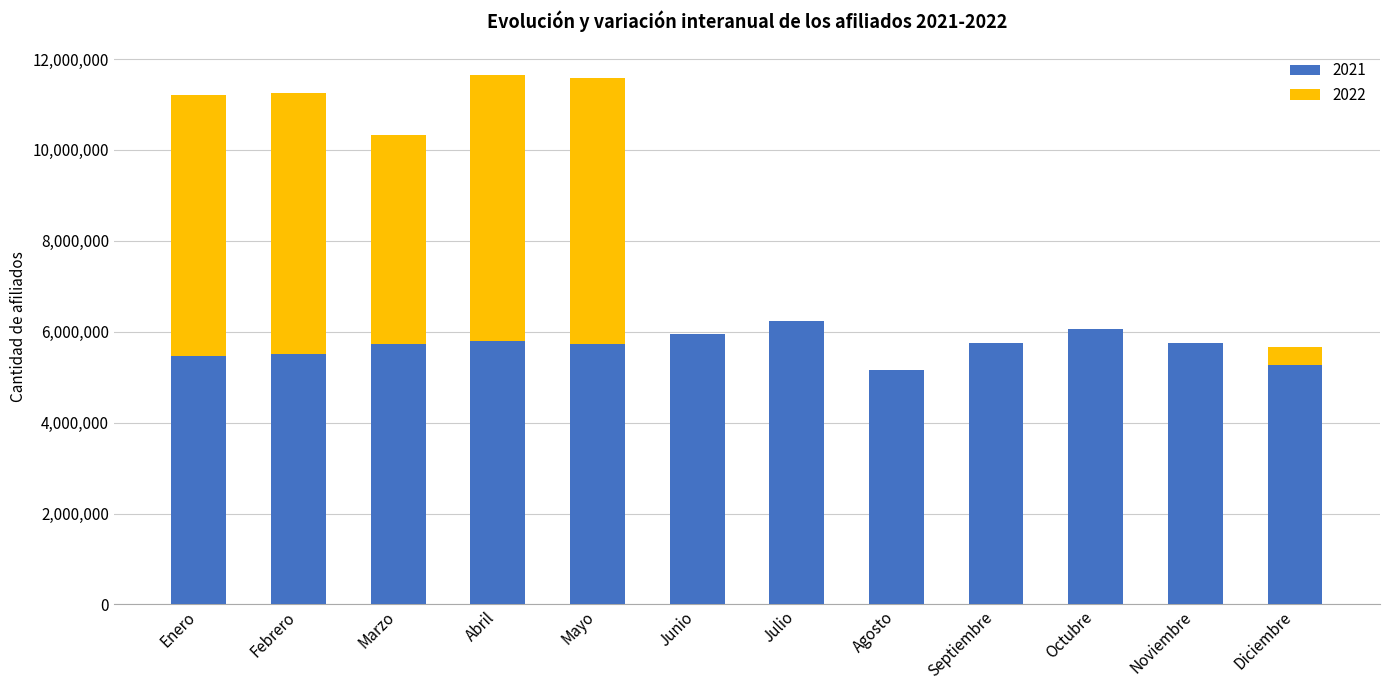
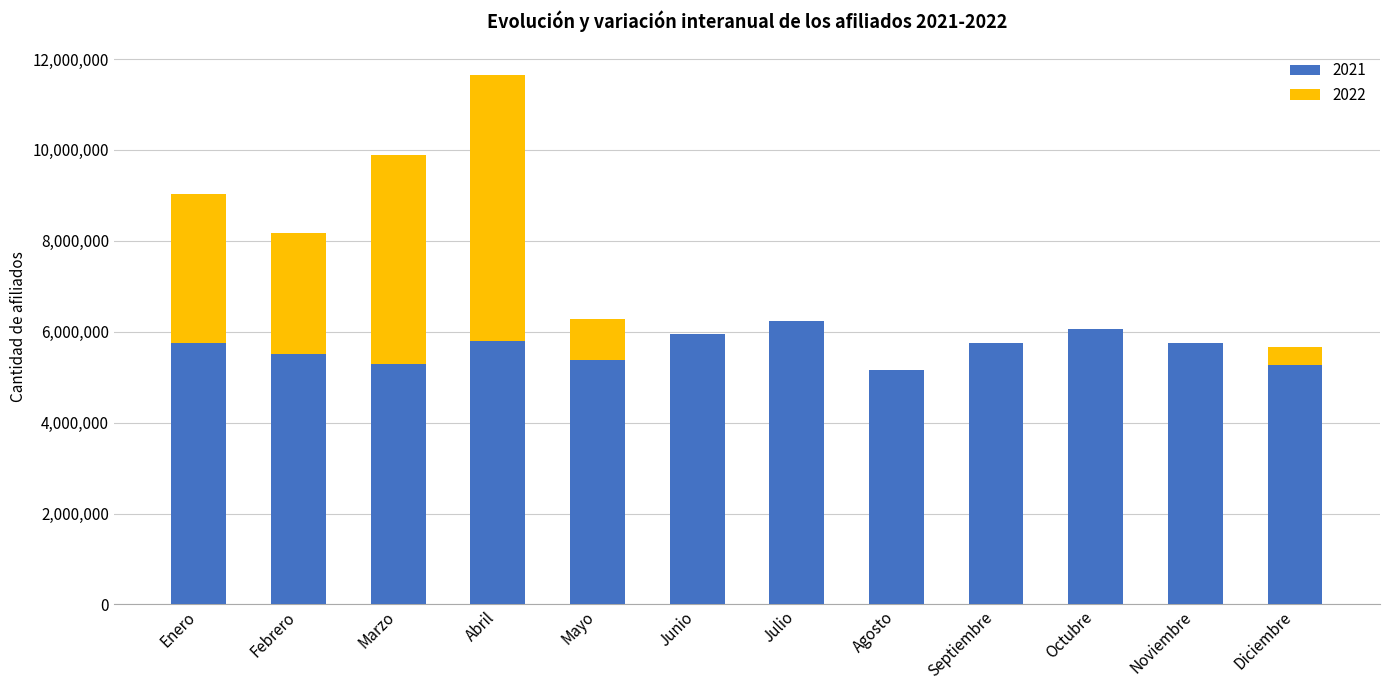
2021, Enero: 5,500,000 -> 5,700,000
2022, Enero: 5,700,000 -> 3,300,000
2022, Febrero: 5,700,000 -> 2,700,000
2021, Marzo: 5,700,000 -> 5,300,000
2021, Mayo: 5,700,000 -> 5,400,000
2022, Mayo: 5,900,000 -> 900,000
